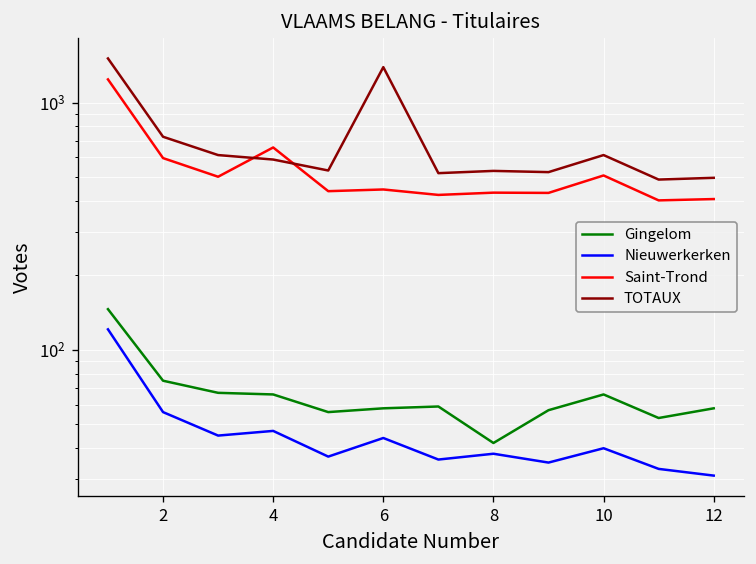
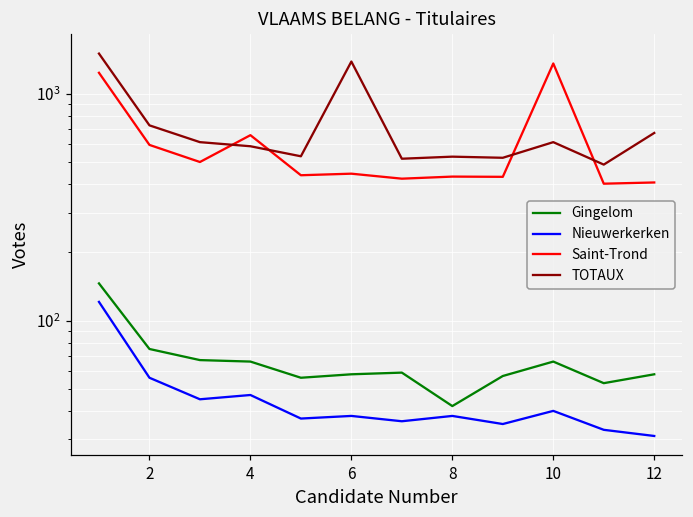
Nieuwerkerken, 6: 44 -> 38
Saint-Trond, 10: 510 -> 1400
TOTAUX, 12: 500 -> 670
